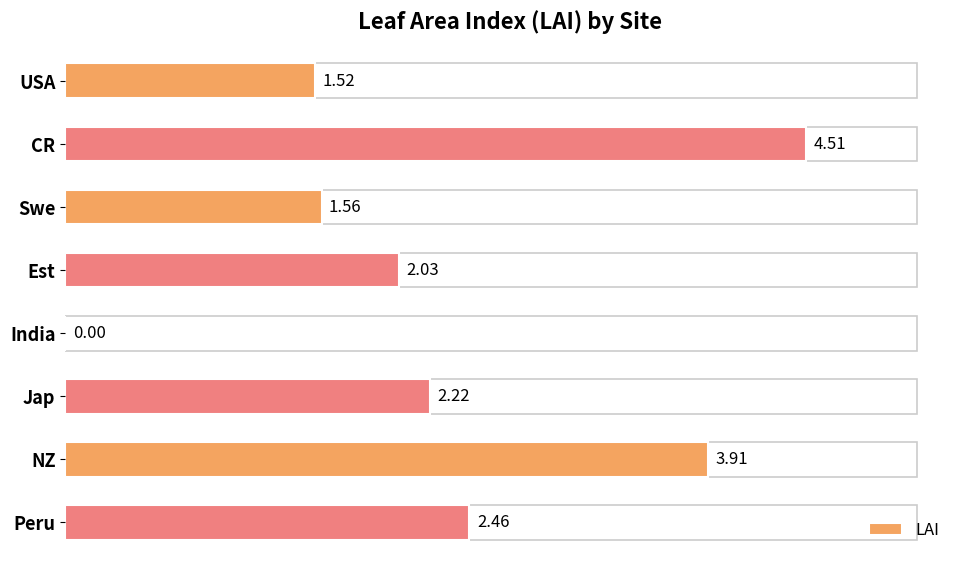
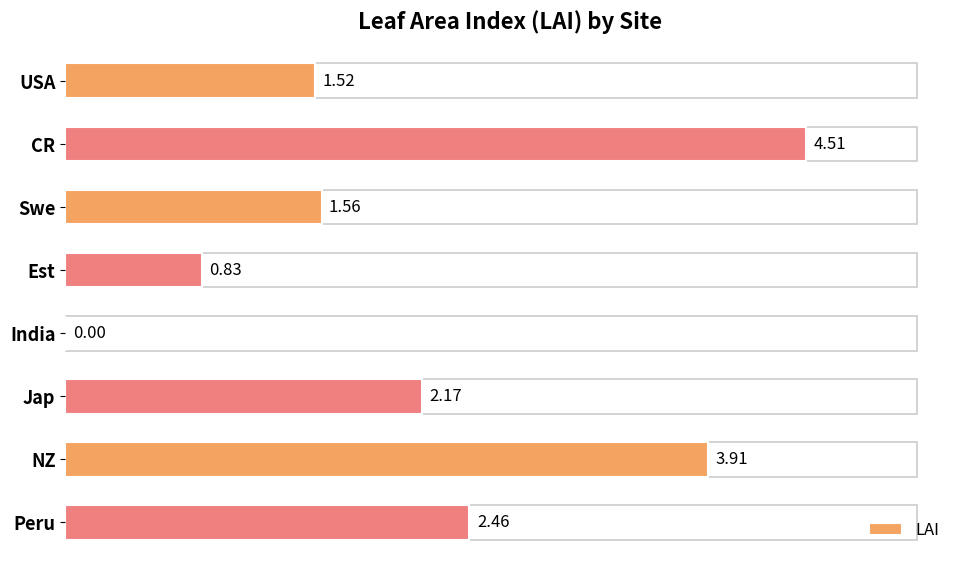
Est: 2.03 -> 0.83
Jap: 2.22 -> 2.17
